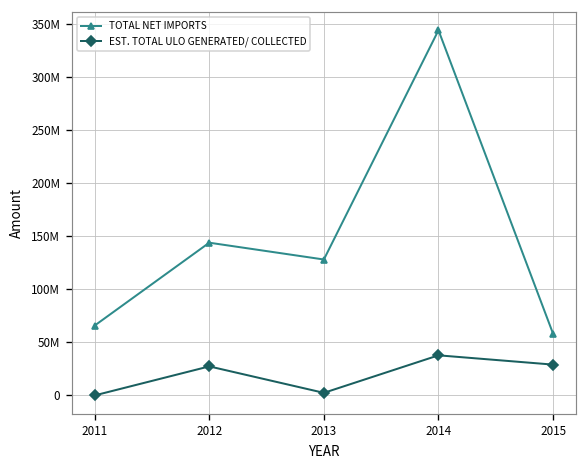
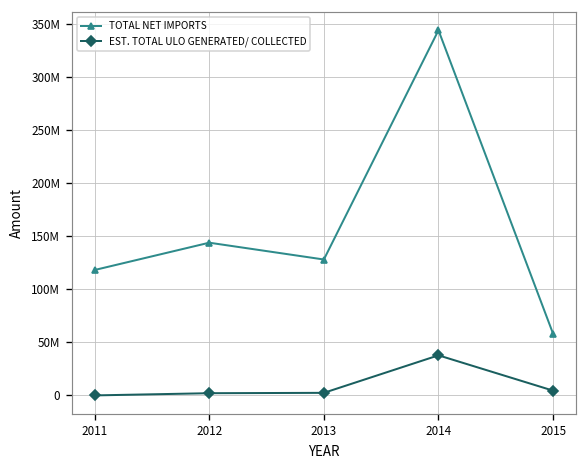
TOTAL NET IMPORTS, 2011: 70000000 -> 120000000
EST. TOTAL ULO GENERATED/ COLLECTED, 2012: 30000000 -> 0
EST. TOTAL ULO GENERATED/ COLLECTED, 2015: 30000000 -> 0
